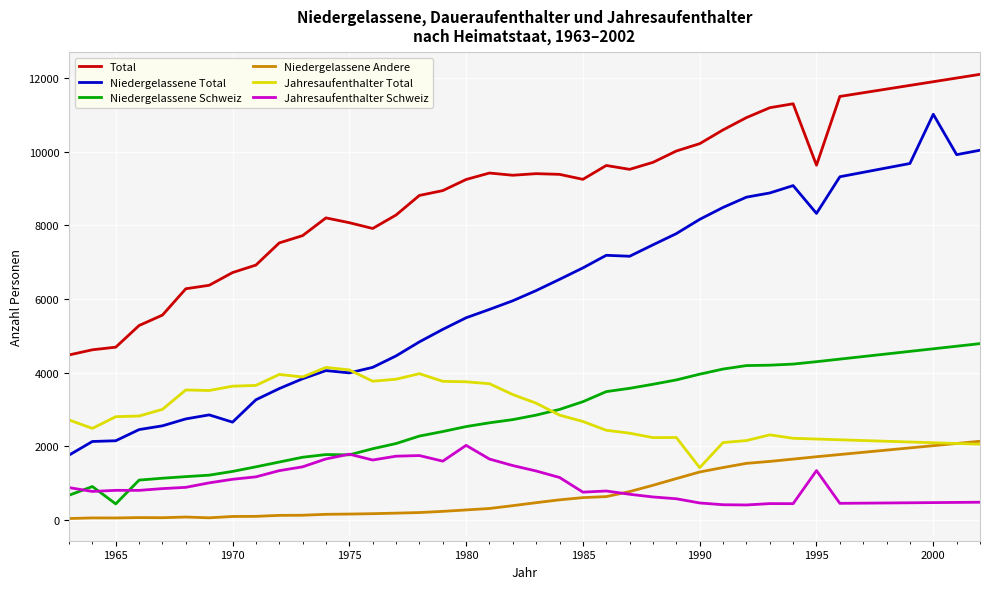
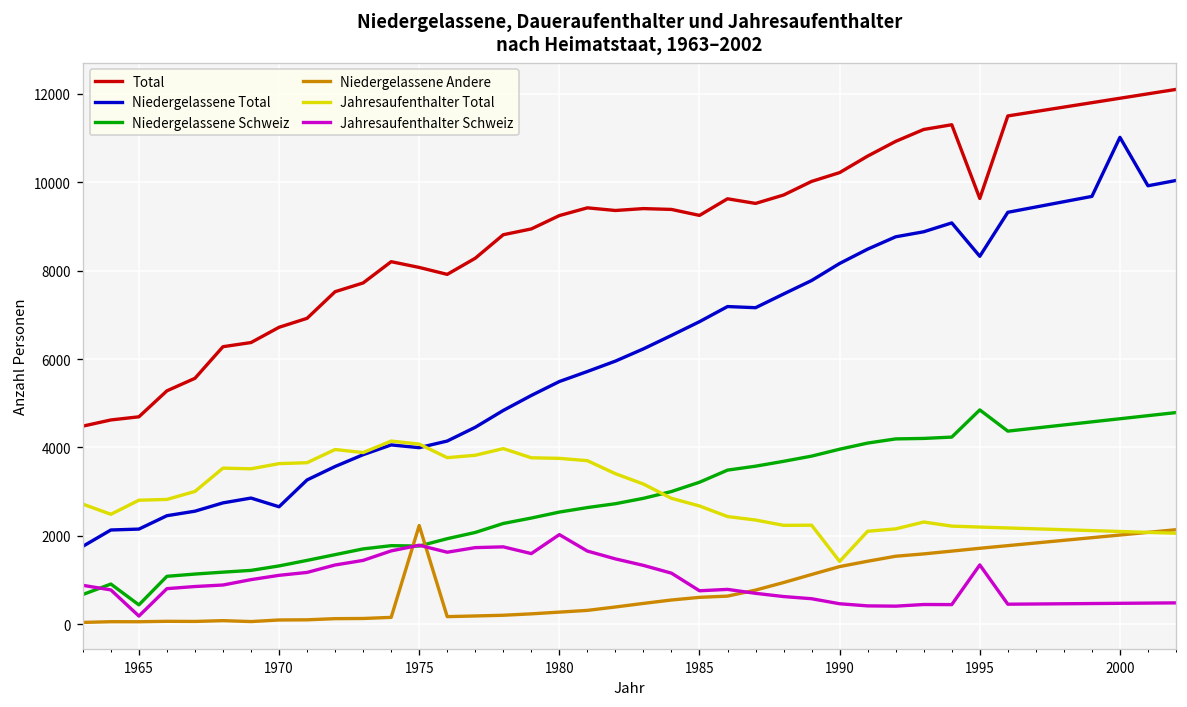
Jahresaufenthalter Schweiz, 1965: 800 -> 200
Niedergelassene Andere, 1975: 200 -> 2200
Niedergelassene Schweiz, 1995: 4300 -> 4900
